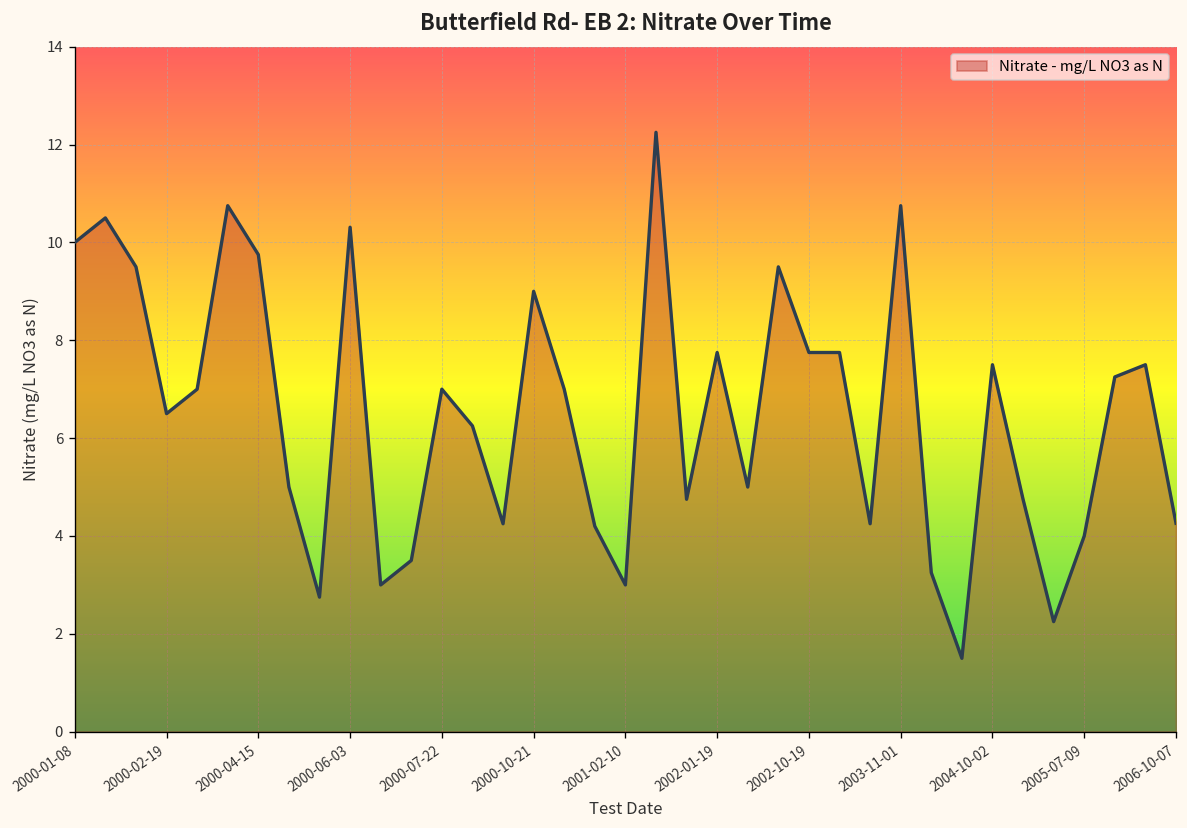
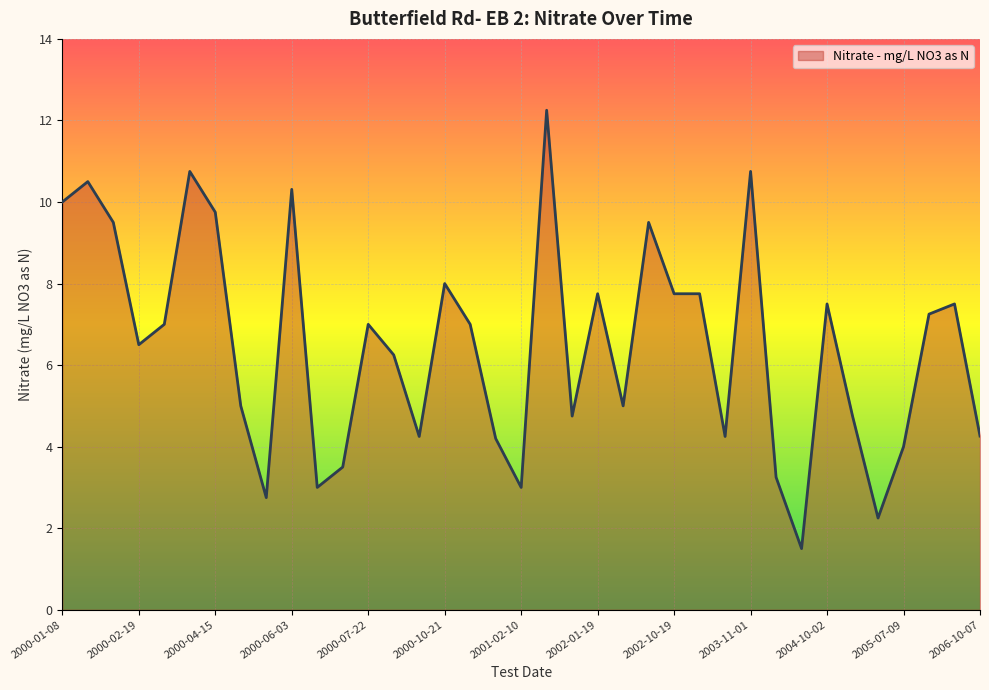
2000-10-21: 9 -> 8
